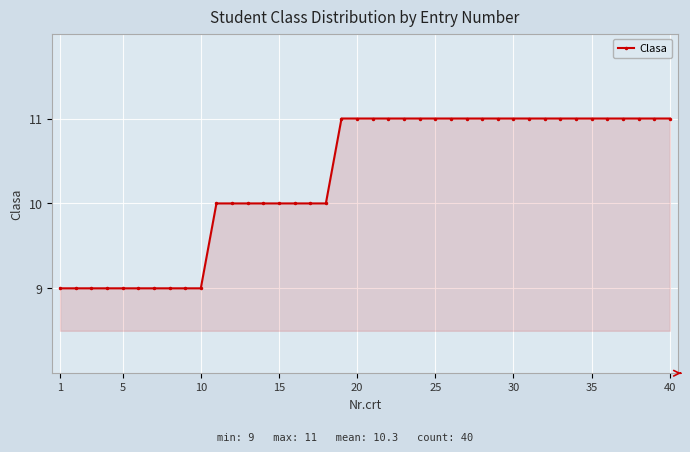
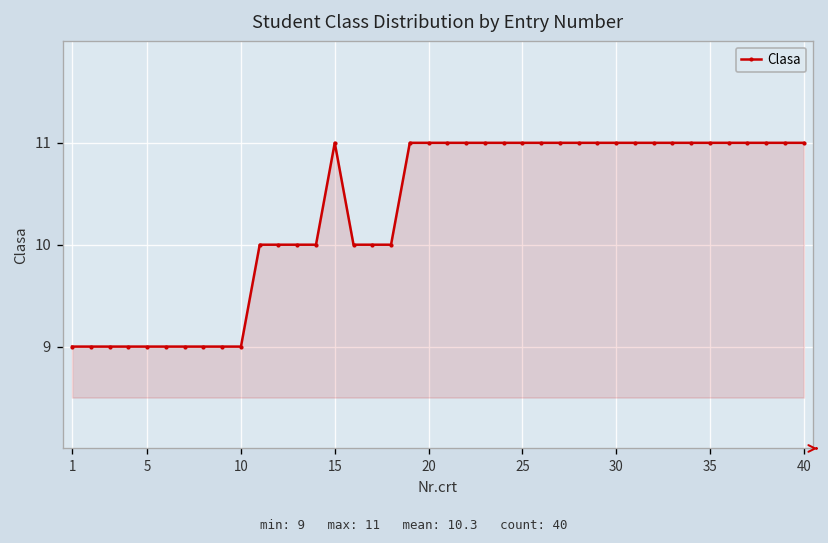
15: 10 -> 11
